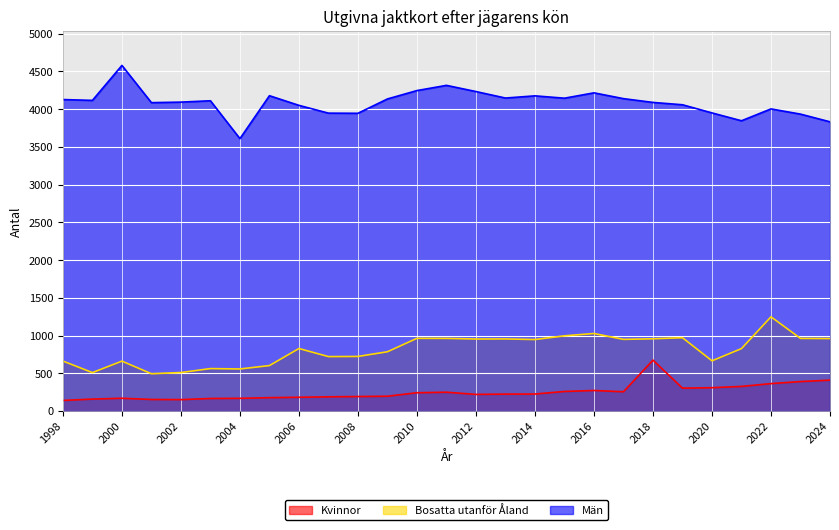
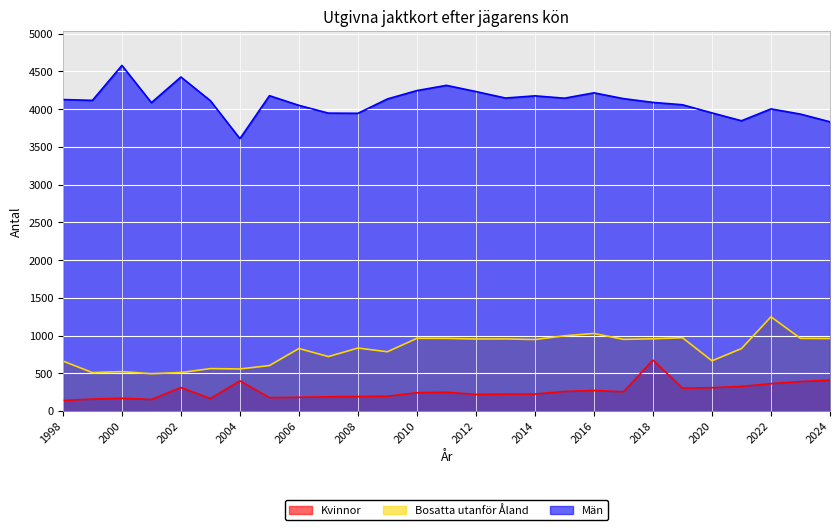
Bosatta utanför Åland, 2000: 700 -> 500
Kvinnor, 2002: 200 -> 300
Män, 2002: 4100 -> 4400
Kvinnor, 2004: 200 -> 400
Bosatta utanför Åland, 2008: 700 -> 800
